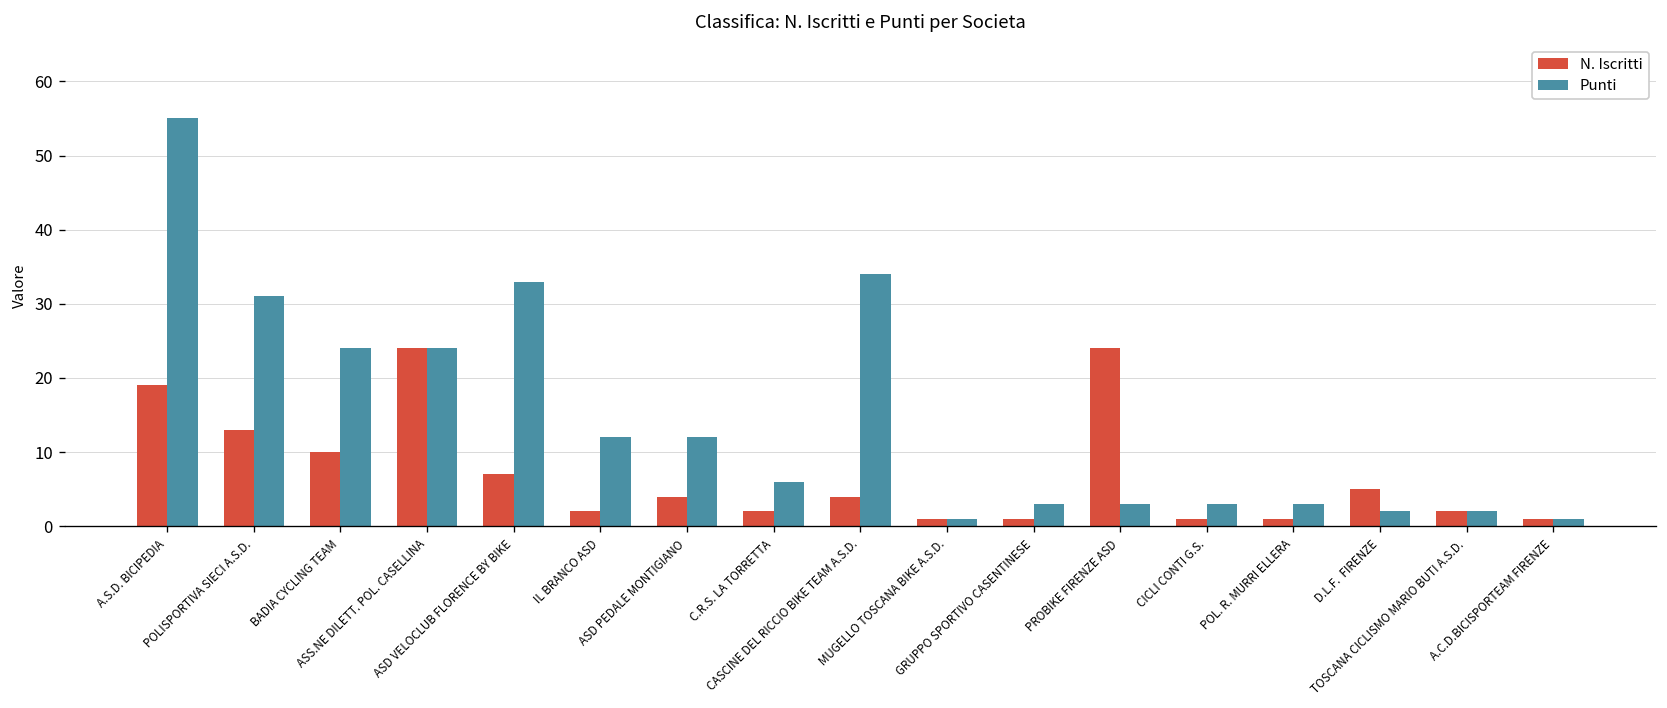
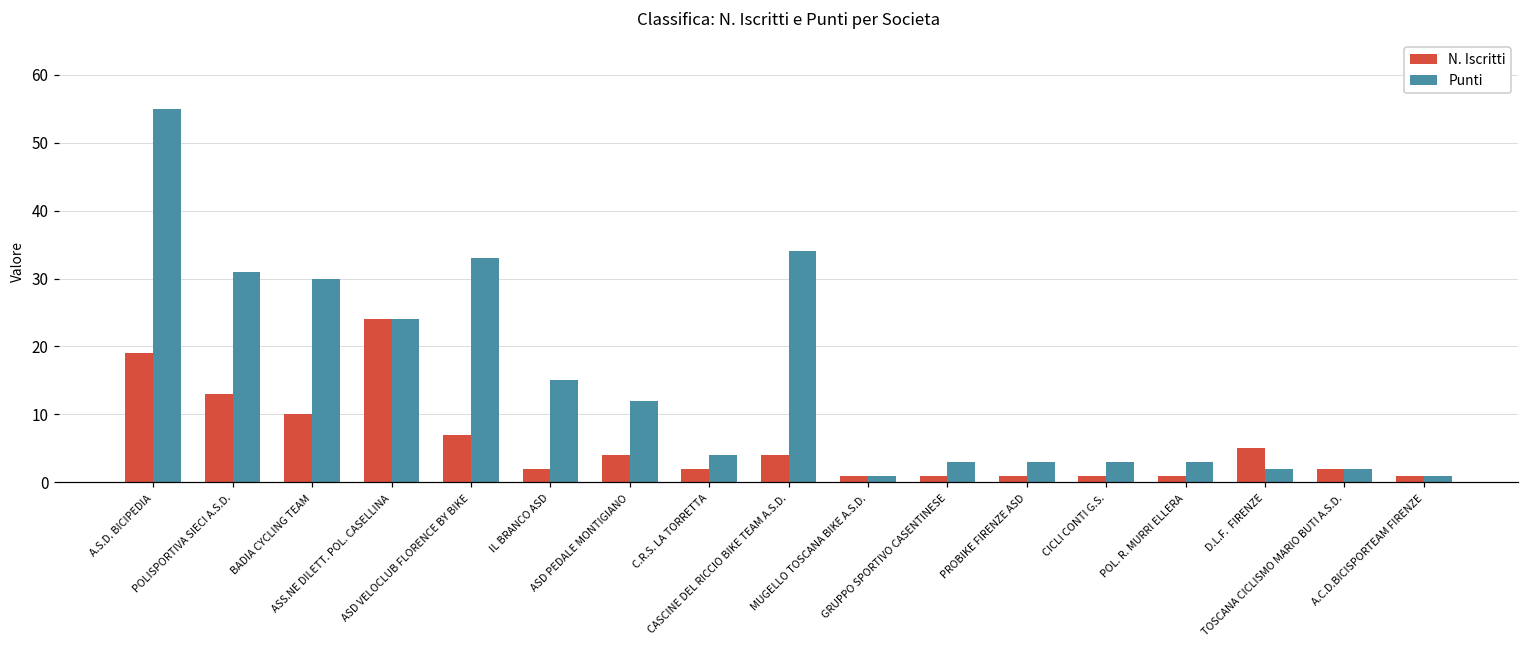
Punti, BADIA CYCLING TEAM: 24 -> 30
Punti, IL BRANCO ASD: 12 -> 15
Punti, C.R.S. LA TORRETTA: 6 -> 4
N. Iscritti, PROBIKE FIRENZE ASD: 24 -> 1
